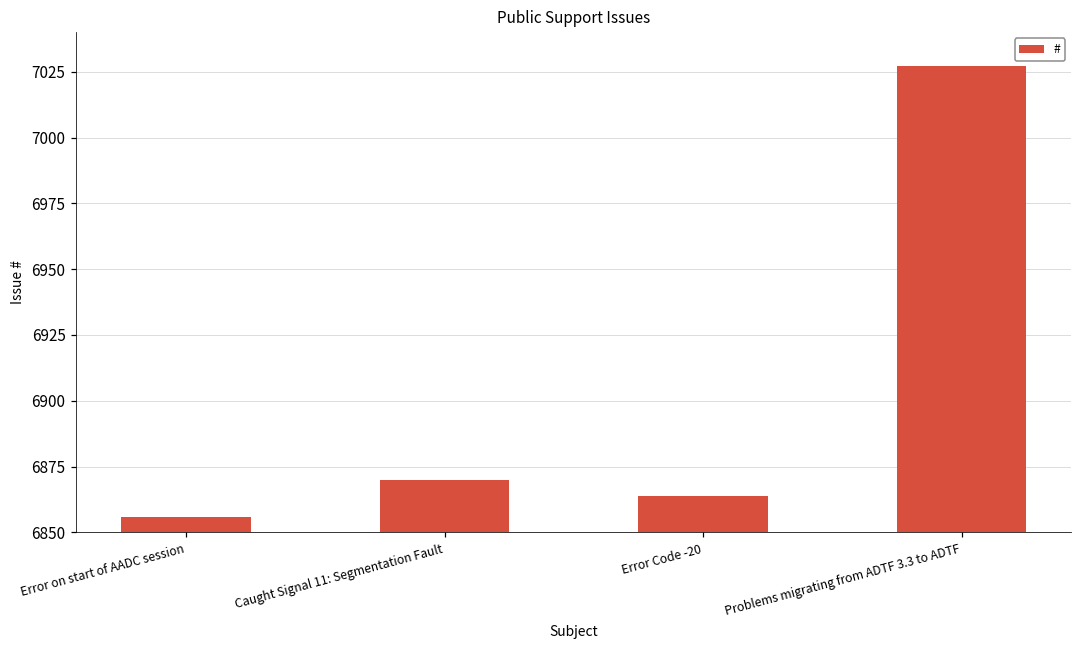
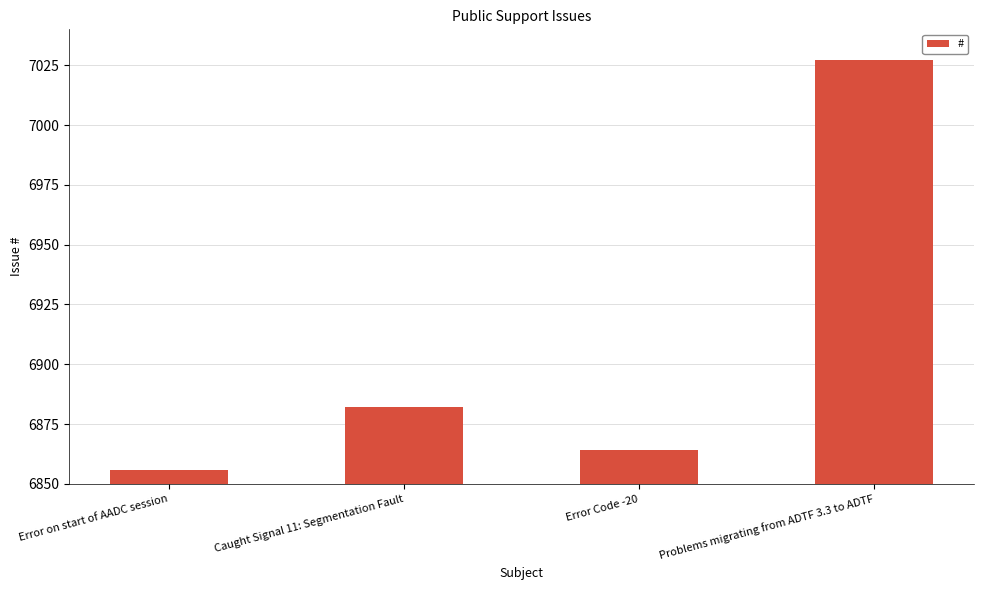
Caught Signal 11: Segmentation Fault: 6870 -> 6882
